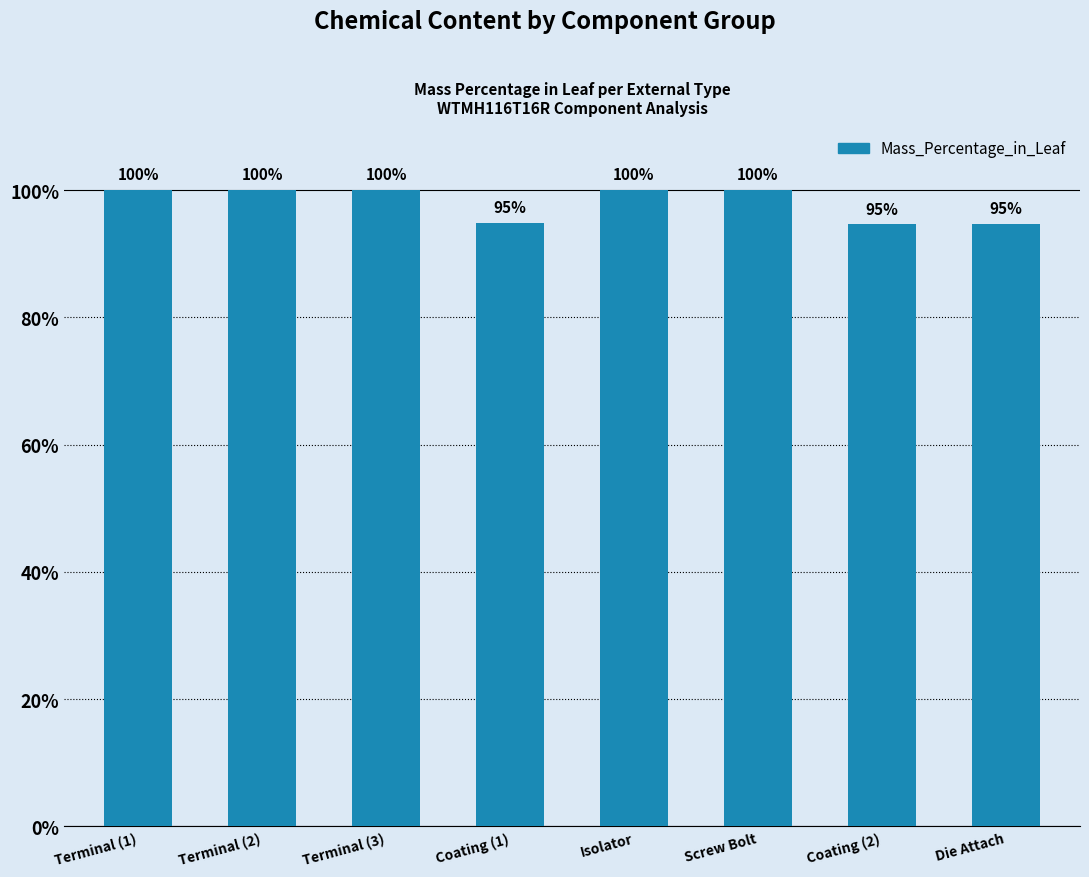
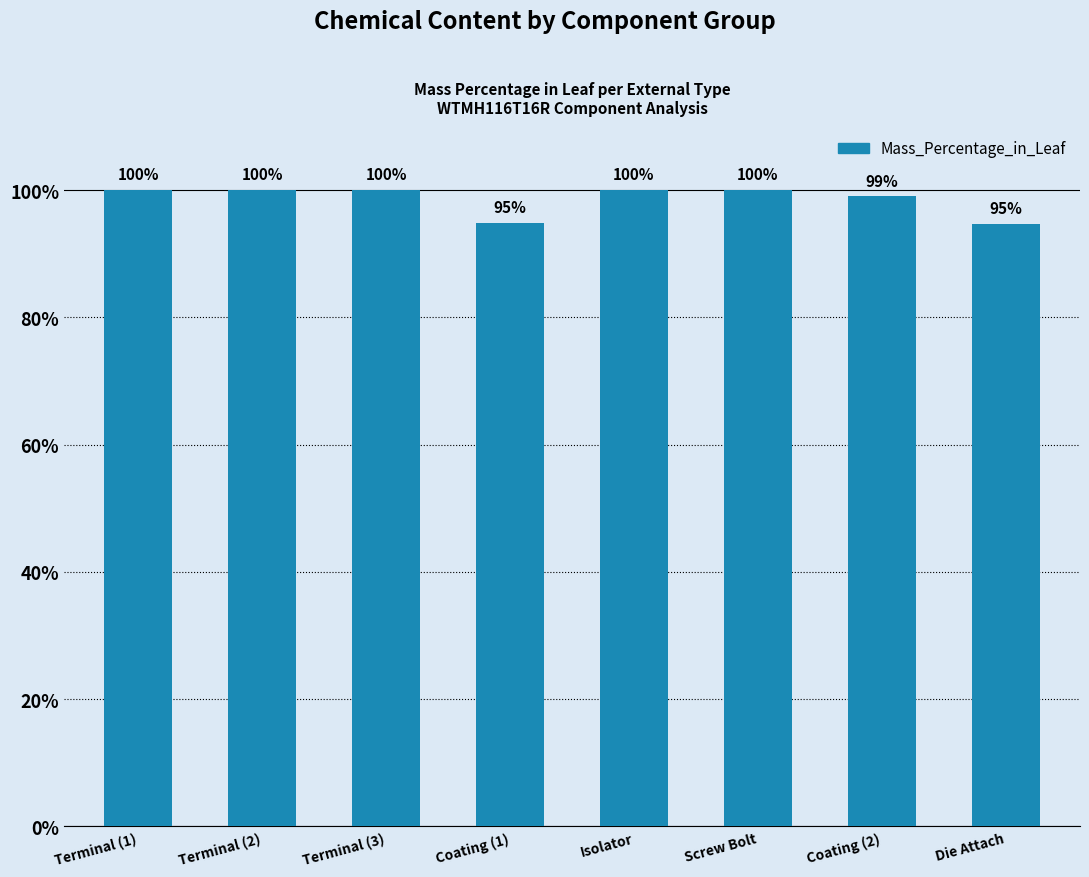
Coating (2): 95% -> 99%
